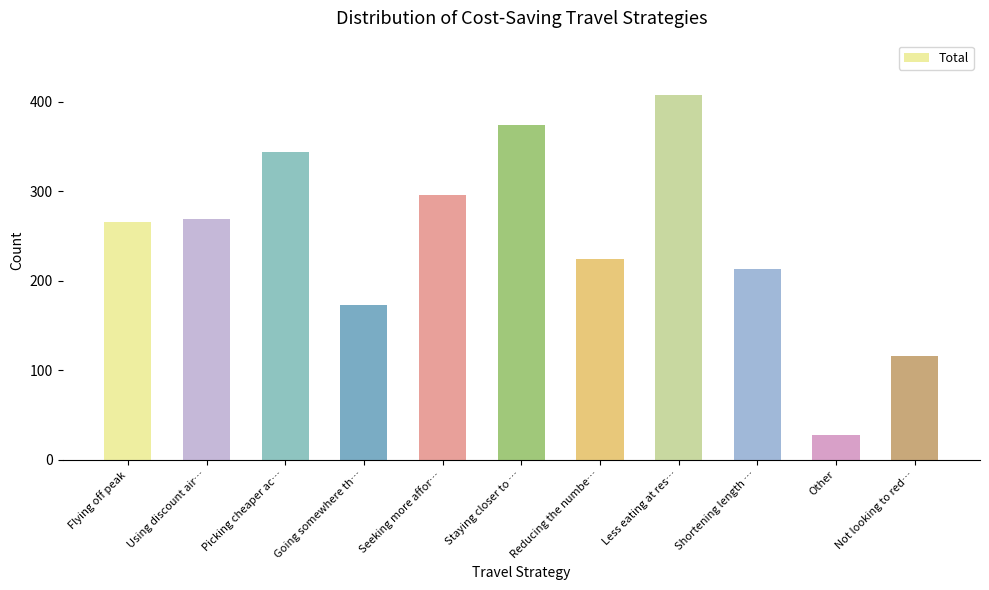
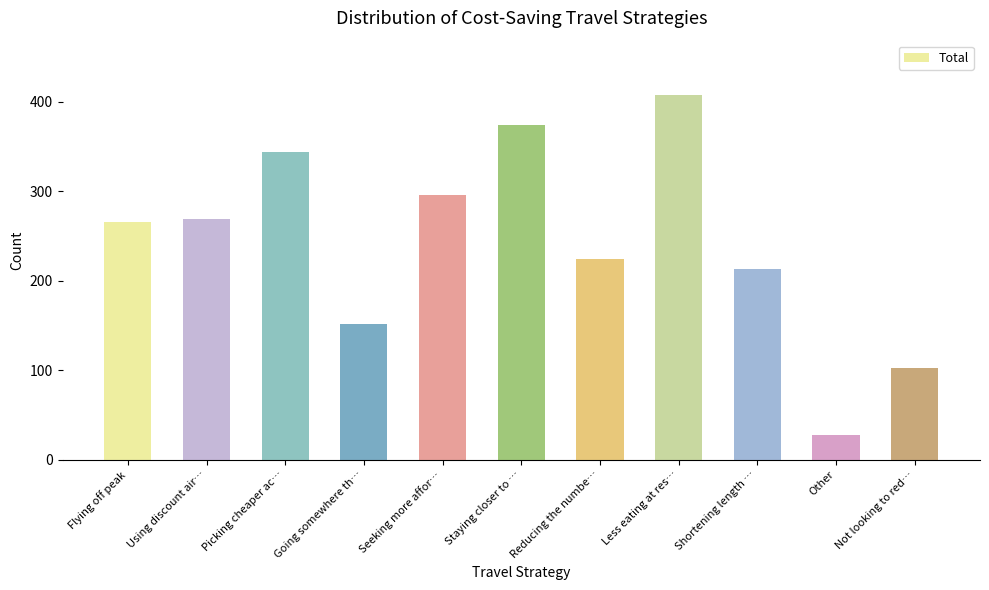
Going somewhere th…: 170 -> 150
Not looking to red…: 120 -> 100
